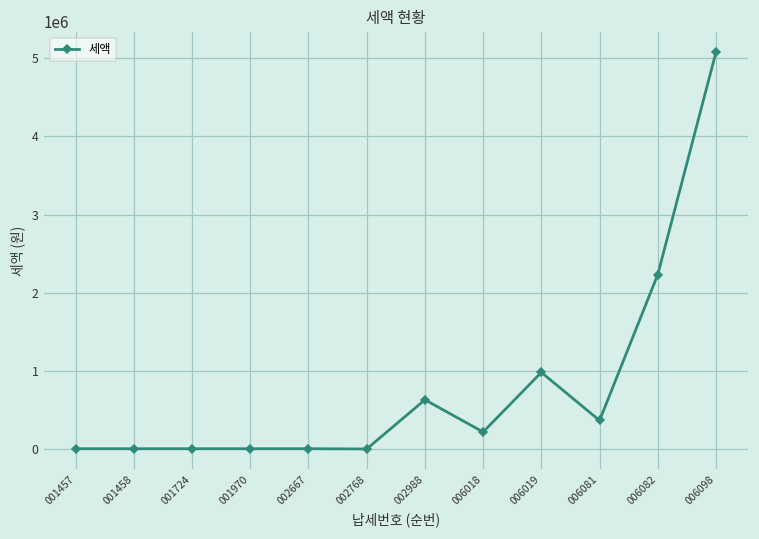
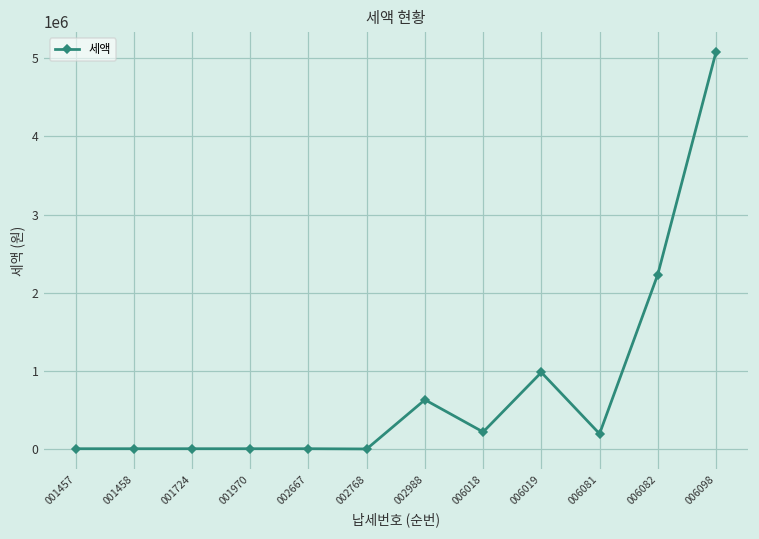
006081: 400000 -> 200000
